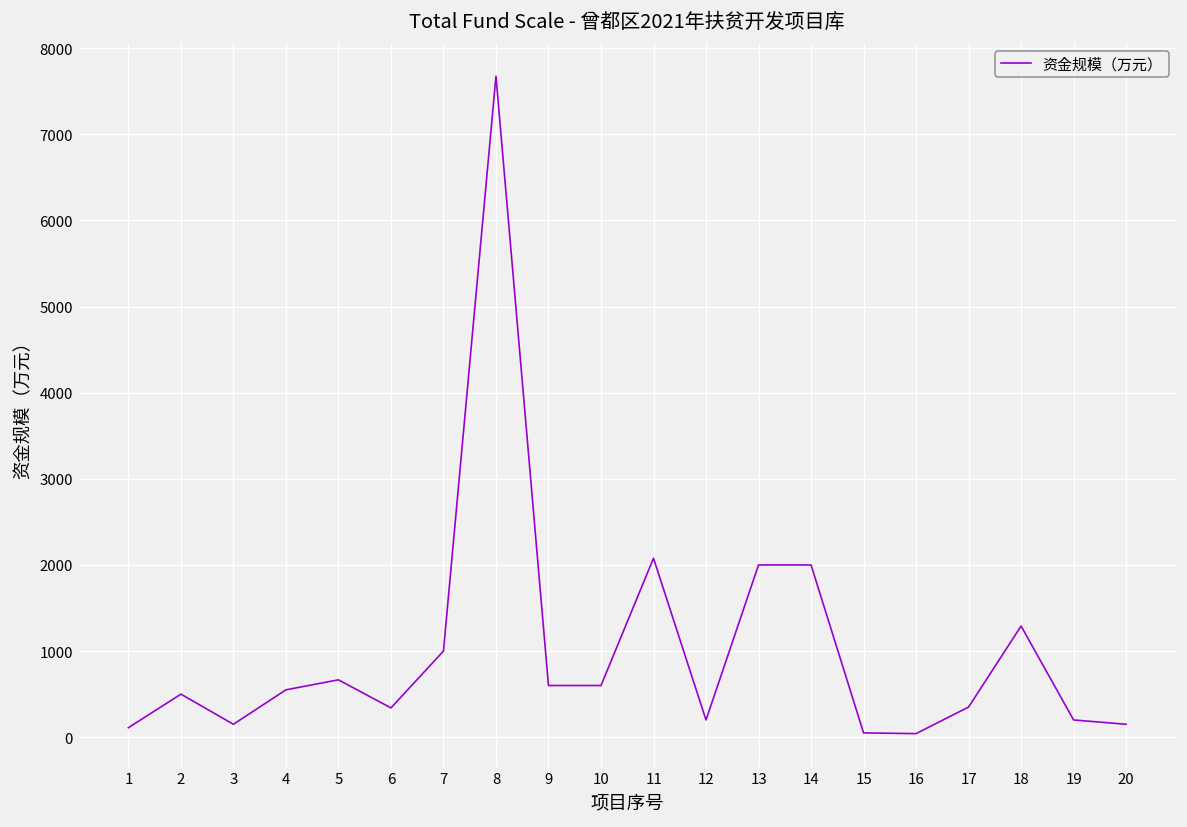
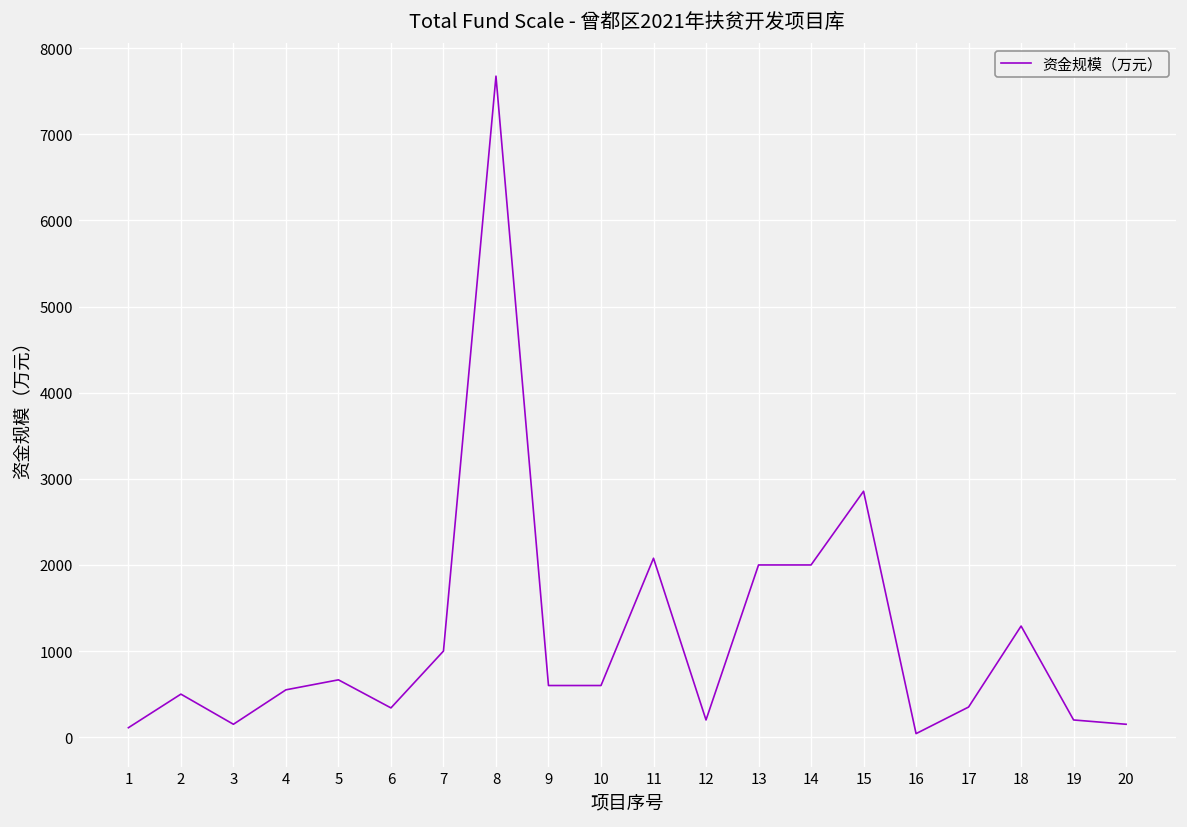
15: 100 -> 2900
